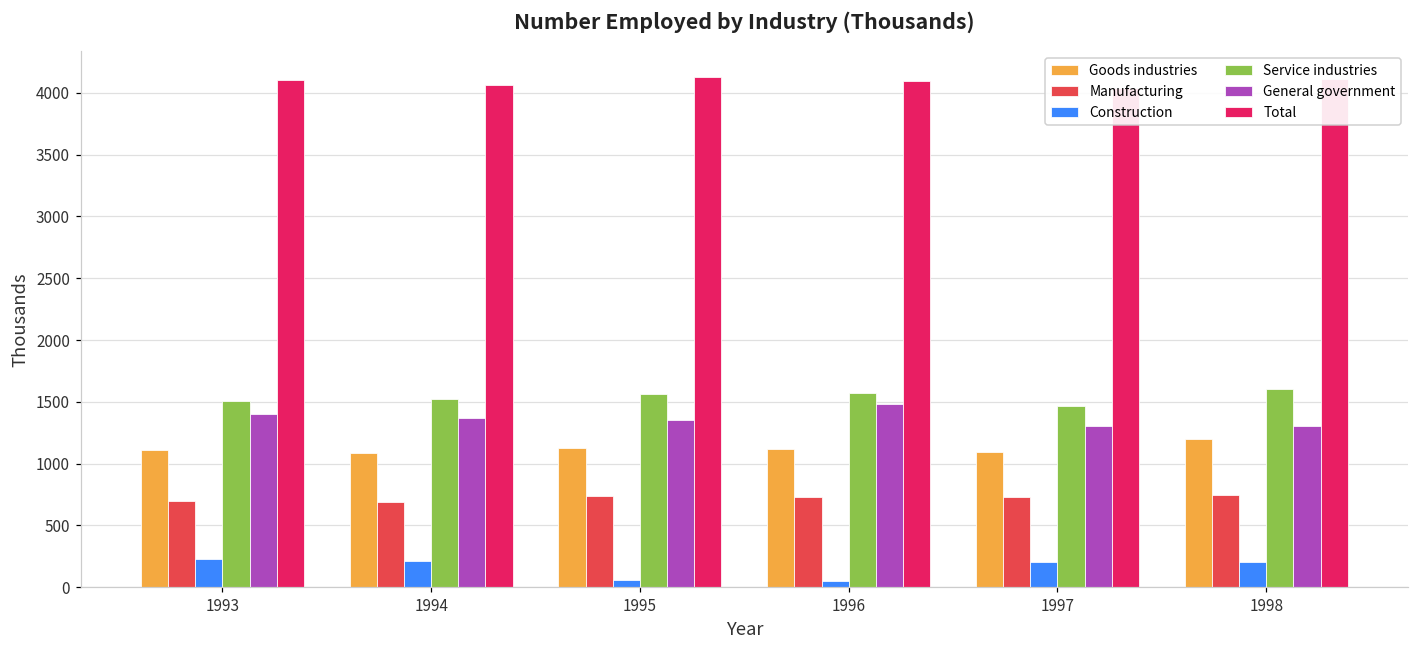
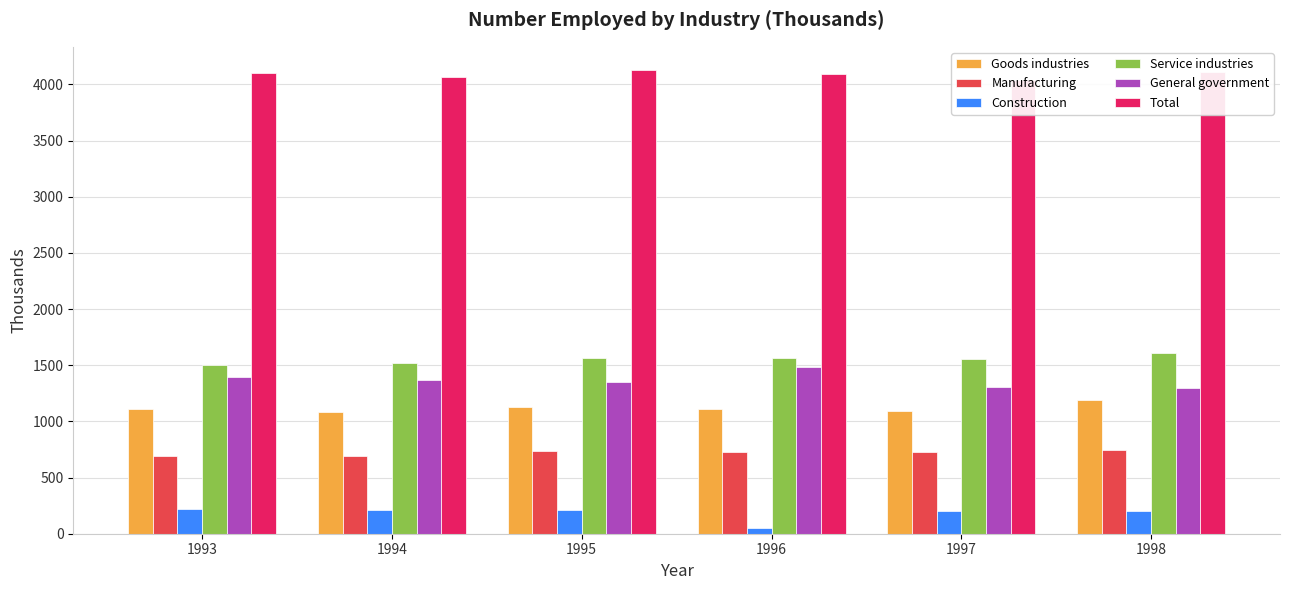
Construction, 1995: 50 -> 210
Service industries, 1997: 1470 -> 1550
